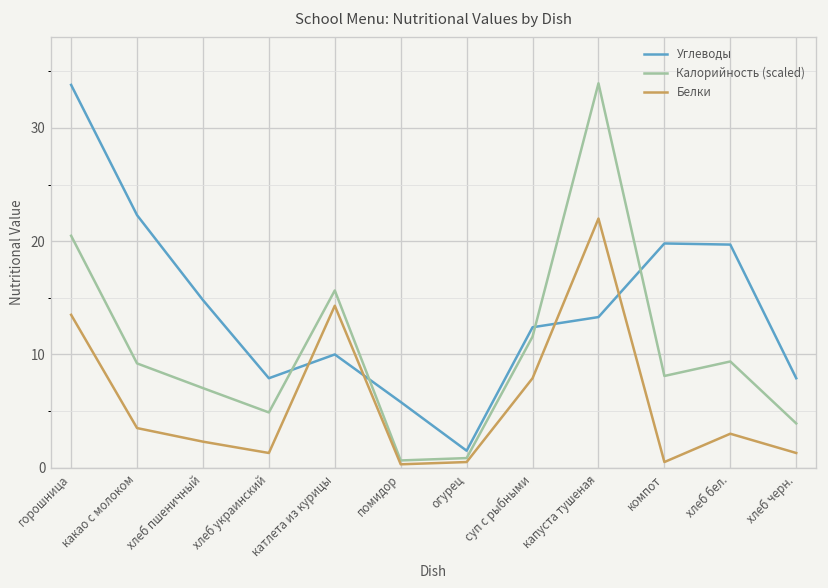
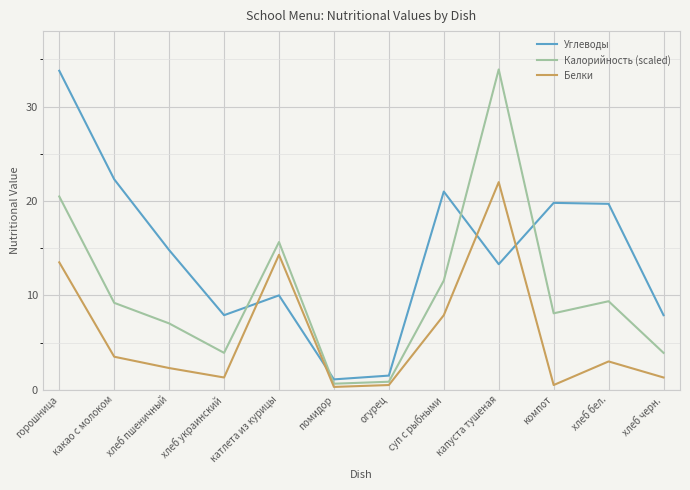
Калорийность (scaled), хлеб украинский: 5 -> 4
Углеводы, помидор: 6 -> 1
Углеводы, суп с рыбными: 12 -> 21
